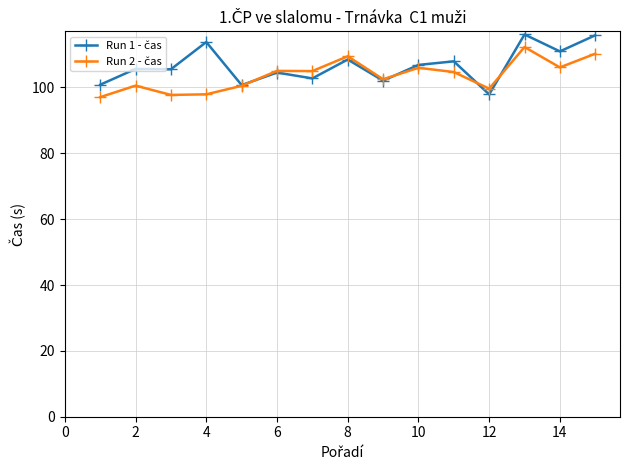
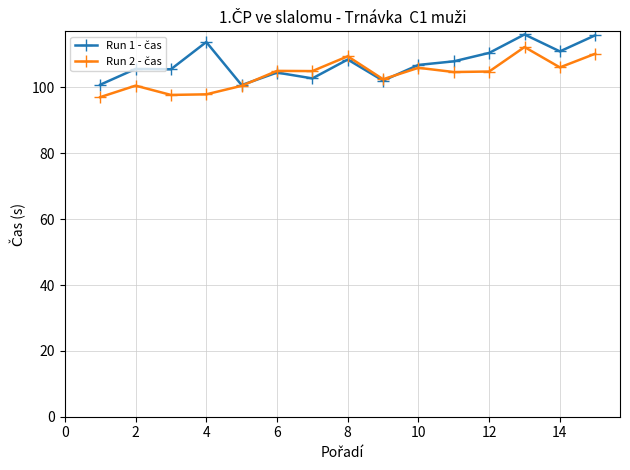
Run 1 - čas, 12: 98 -> 110
Run 2 - čas, 12: 100 -> 105
